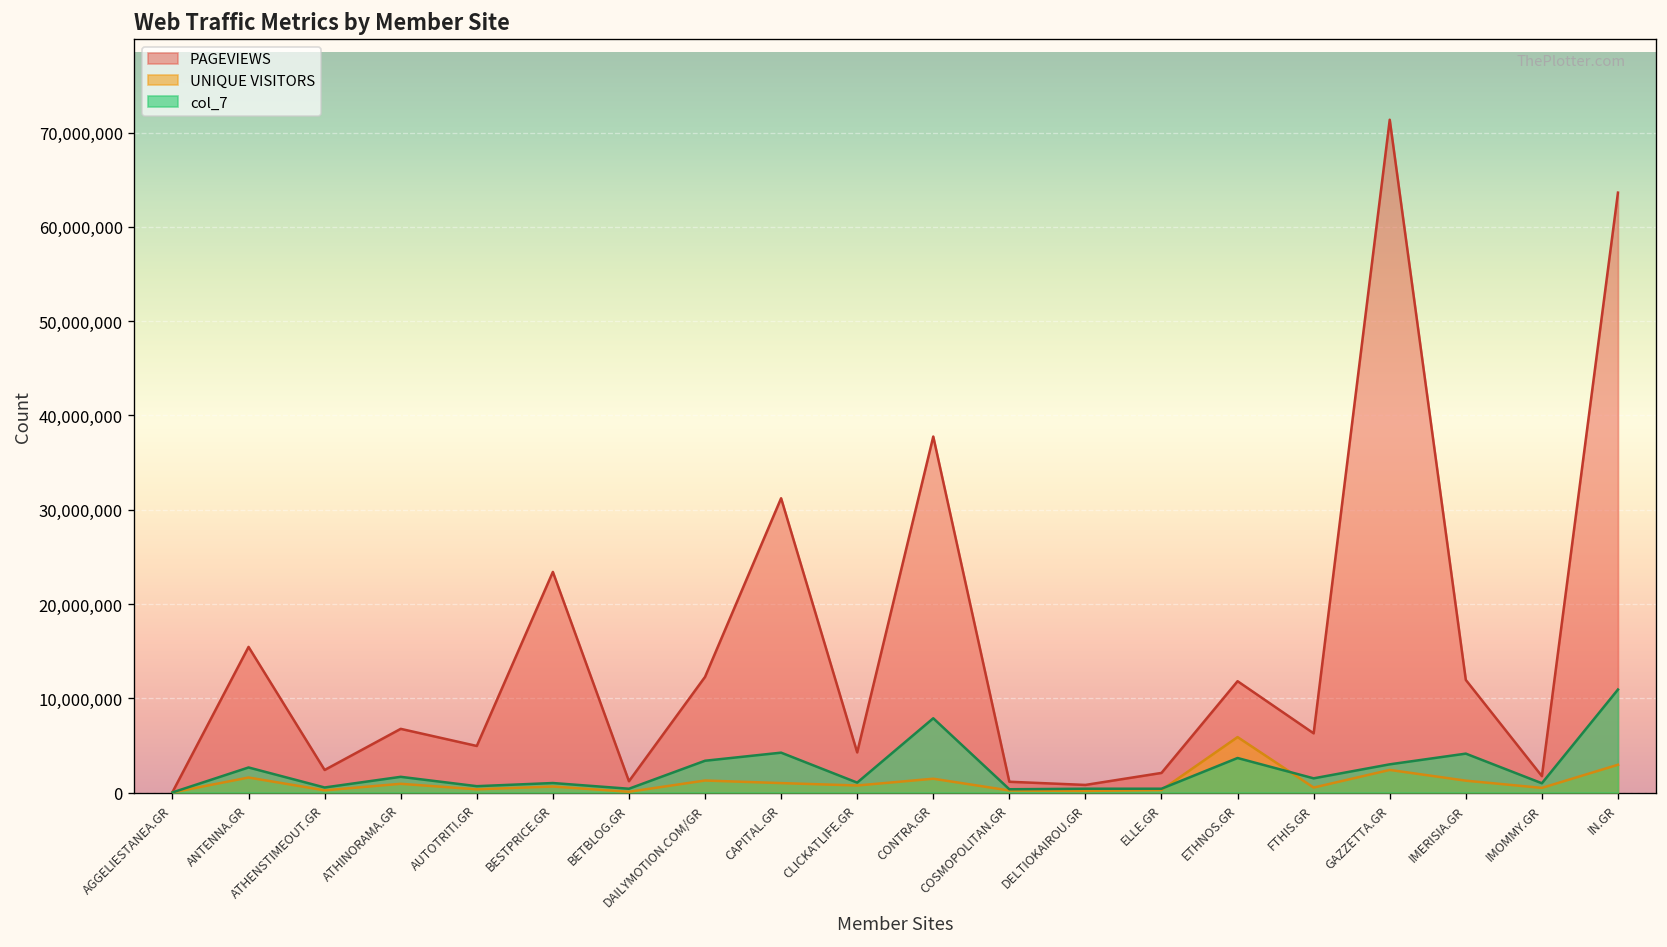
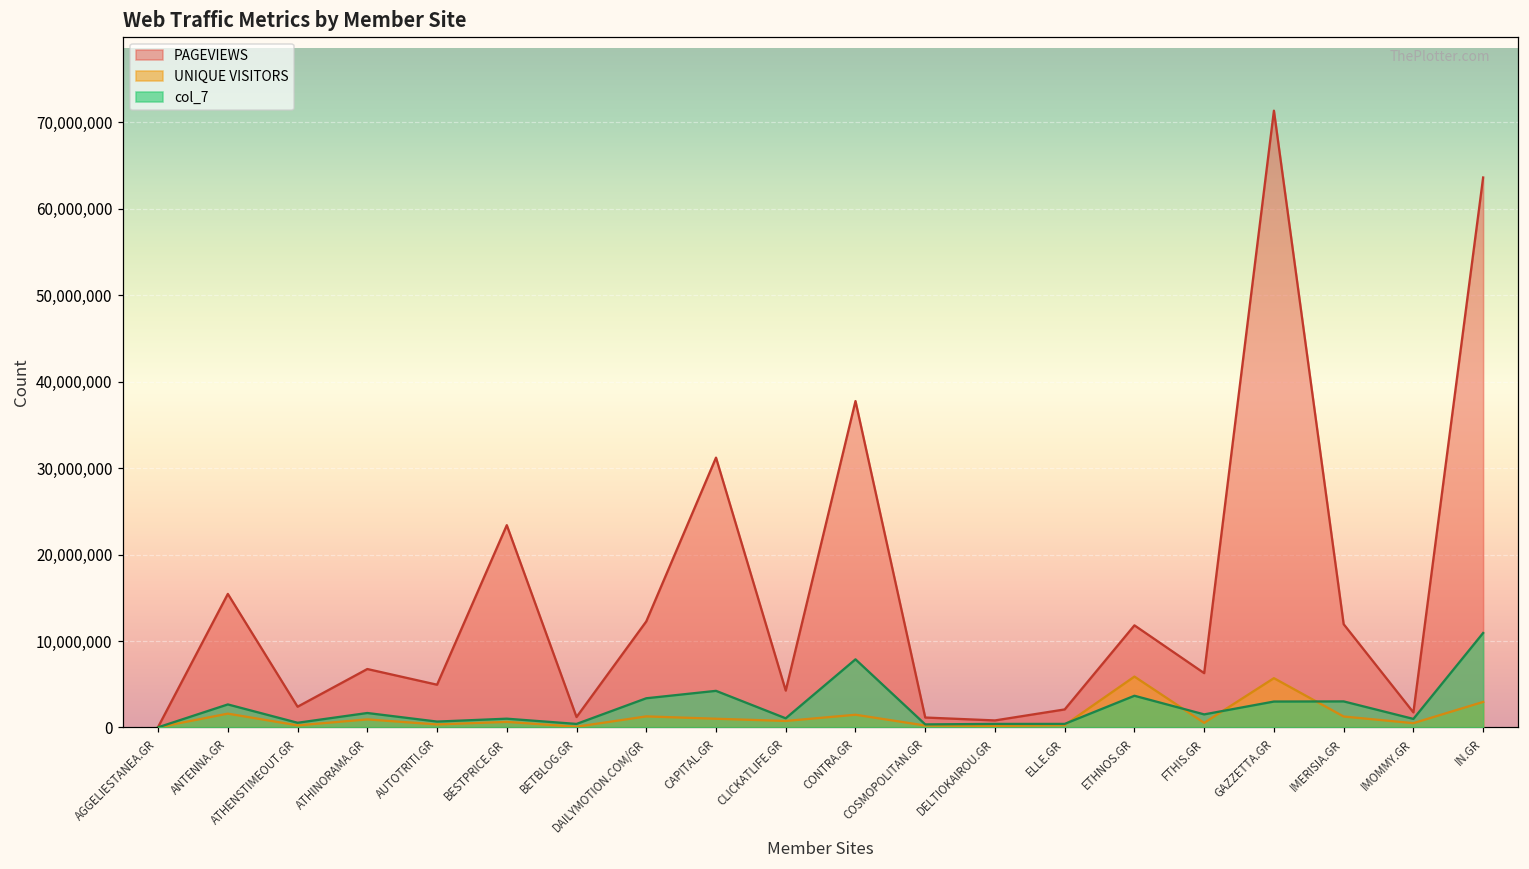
UNIQUE VISITORS, GAZZETTA.GR: 2,000,000 -> 6,000,000
col_7, IMERISIA.GR: 4,000,000 -> 3,000,000
